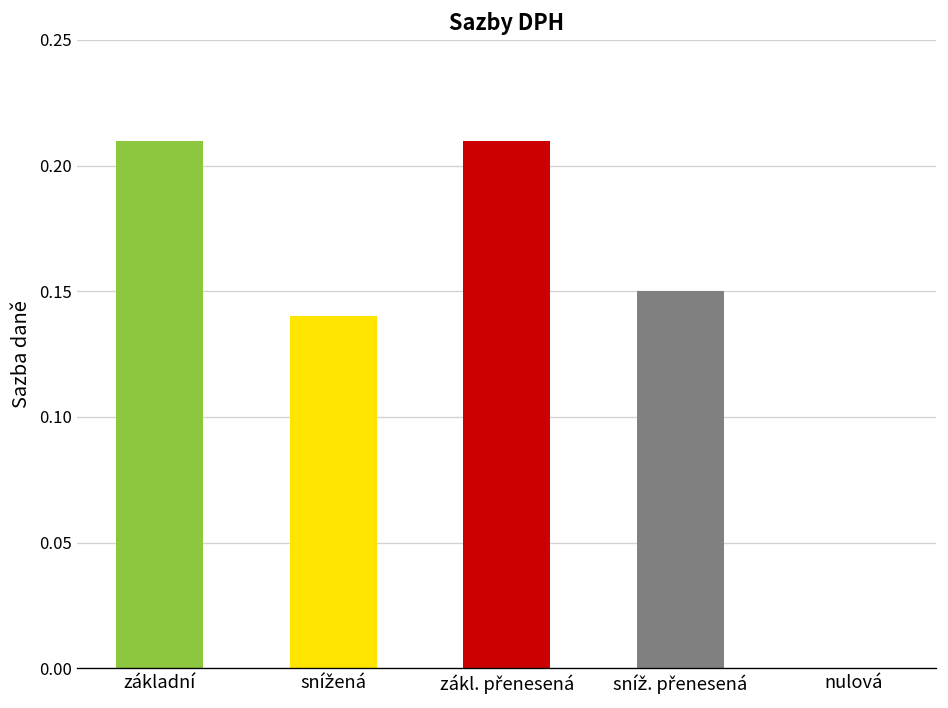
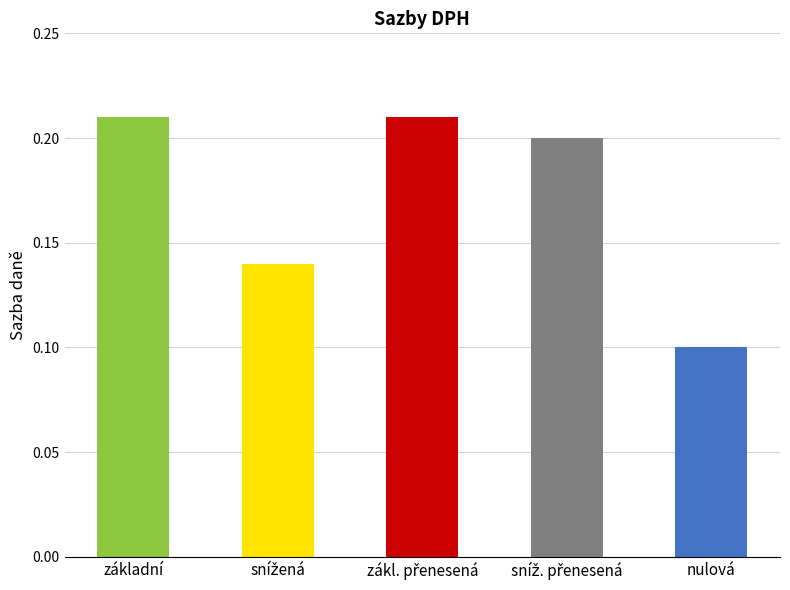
sníž. přenesená: 0.15 -> 0.20
nulová: 0.0 -> 0.1
